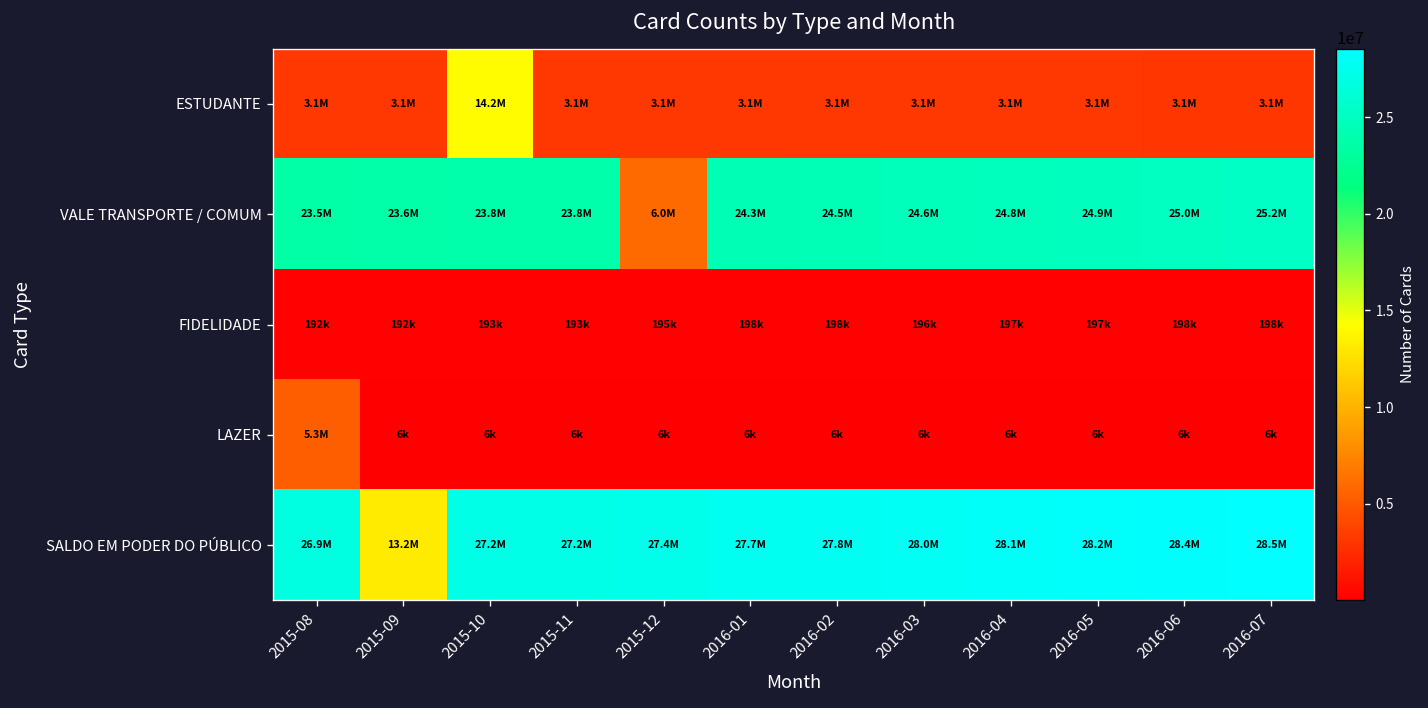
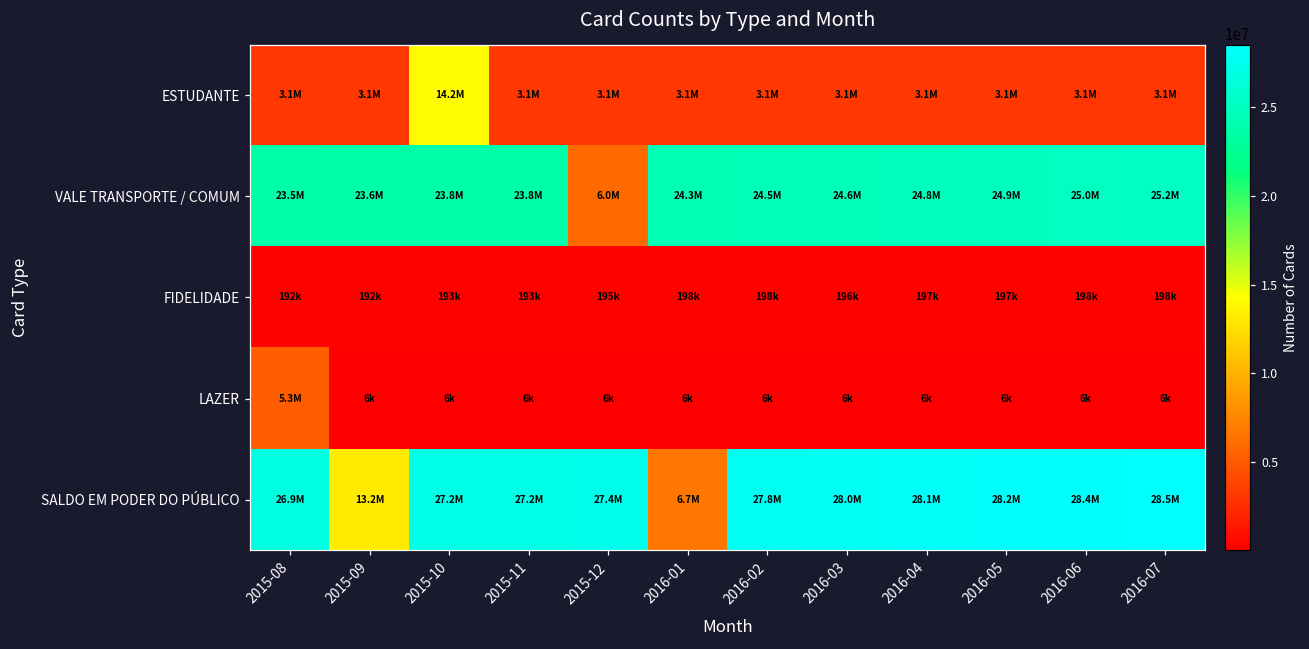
SALDO EM PODER DO PÚBLICO, 2016-01: 27.7M -> 6.7M
